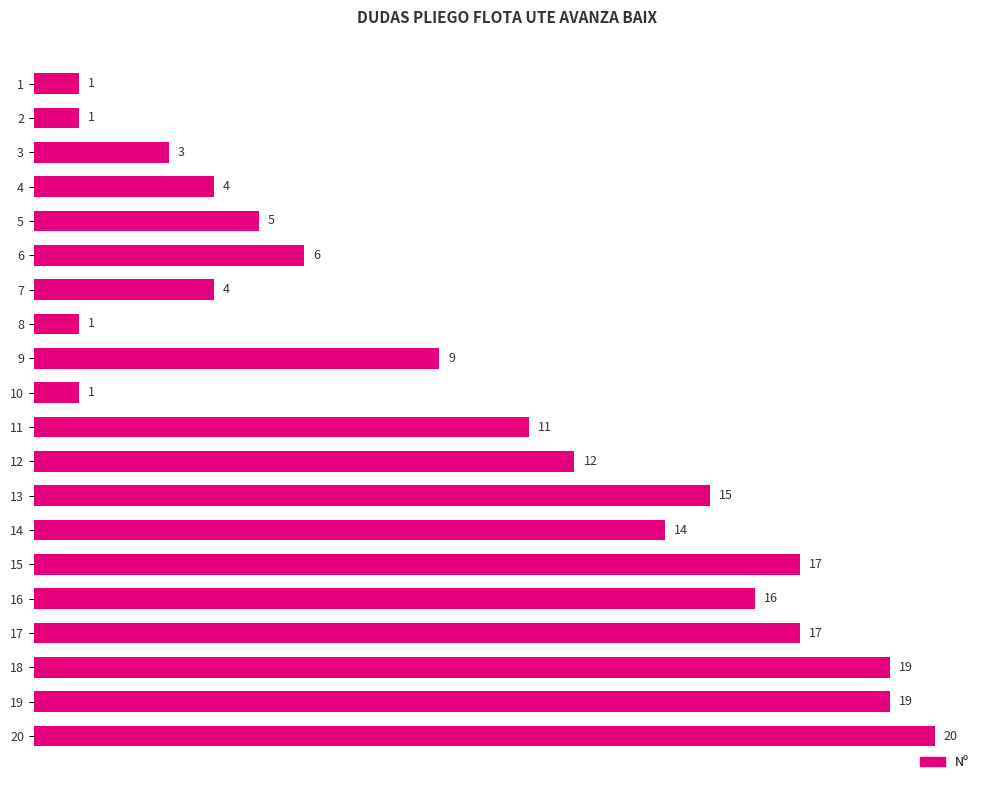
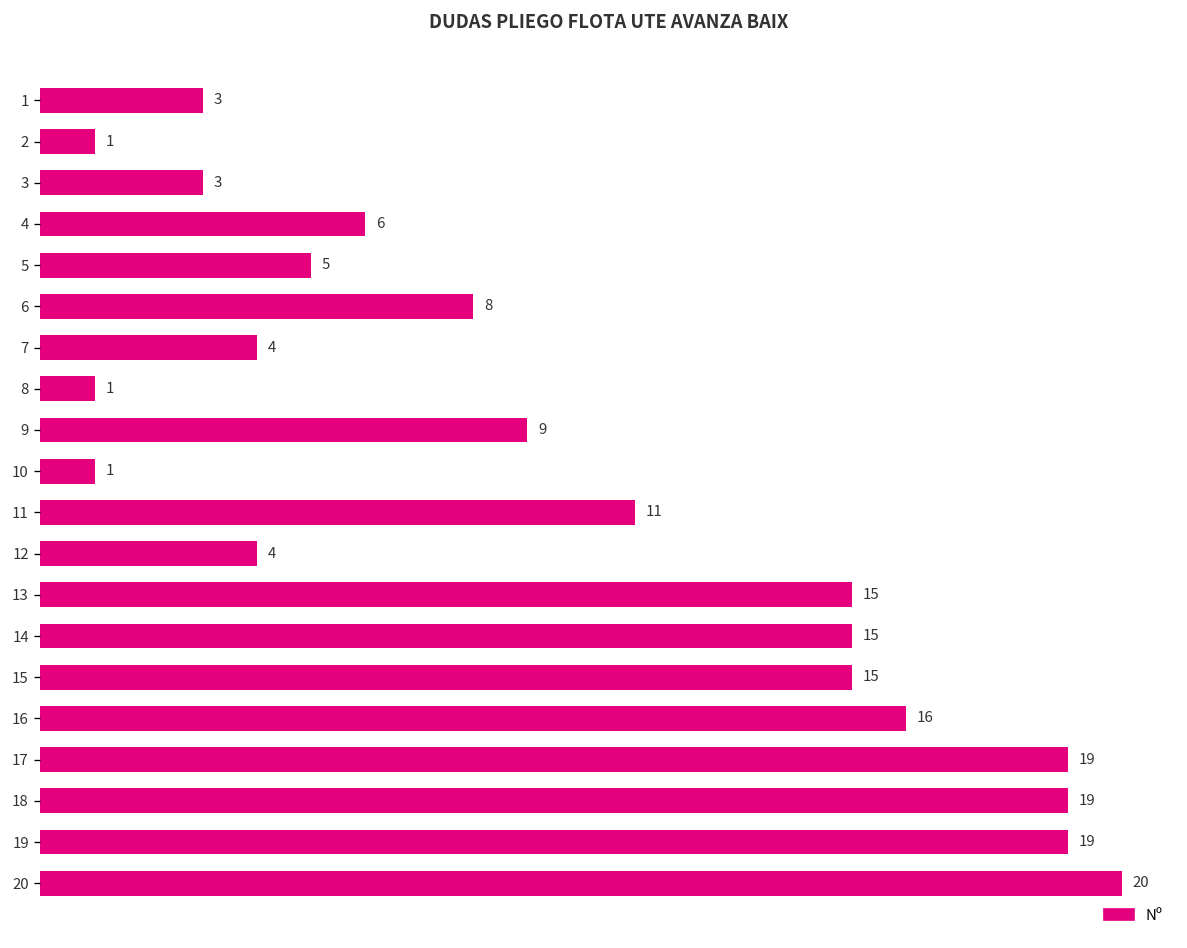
1: 1 -> 3
4: 4 -> 6
6: 6 -> 8
12: 12 -> 4
14: 14 -> 15
15: 17 -> 15
17: 17 -> 19
